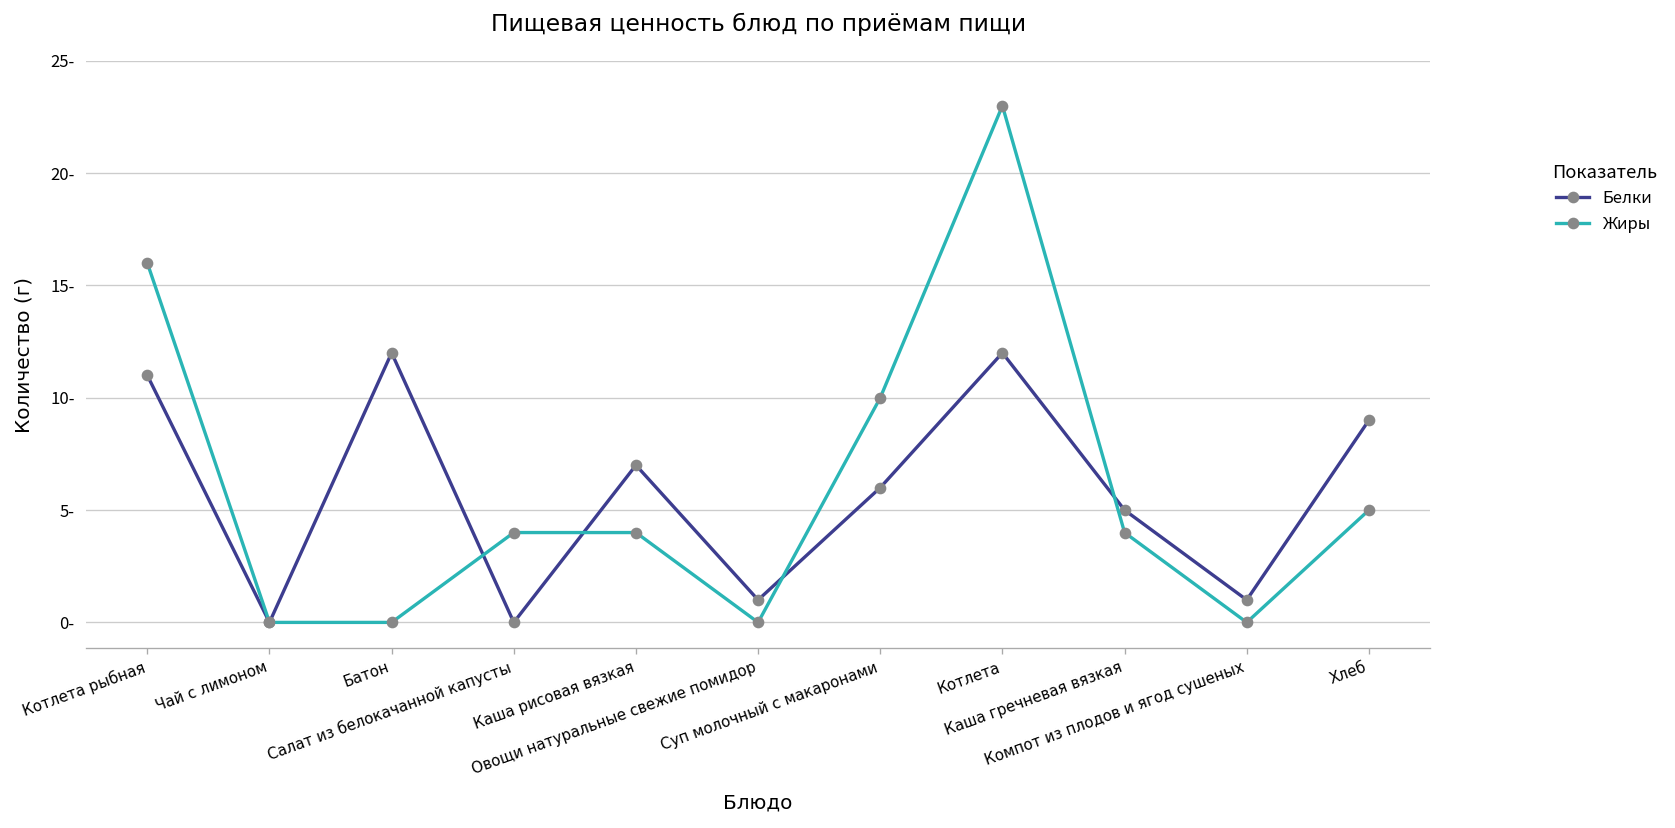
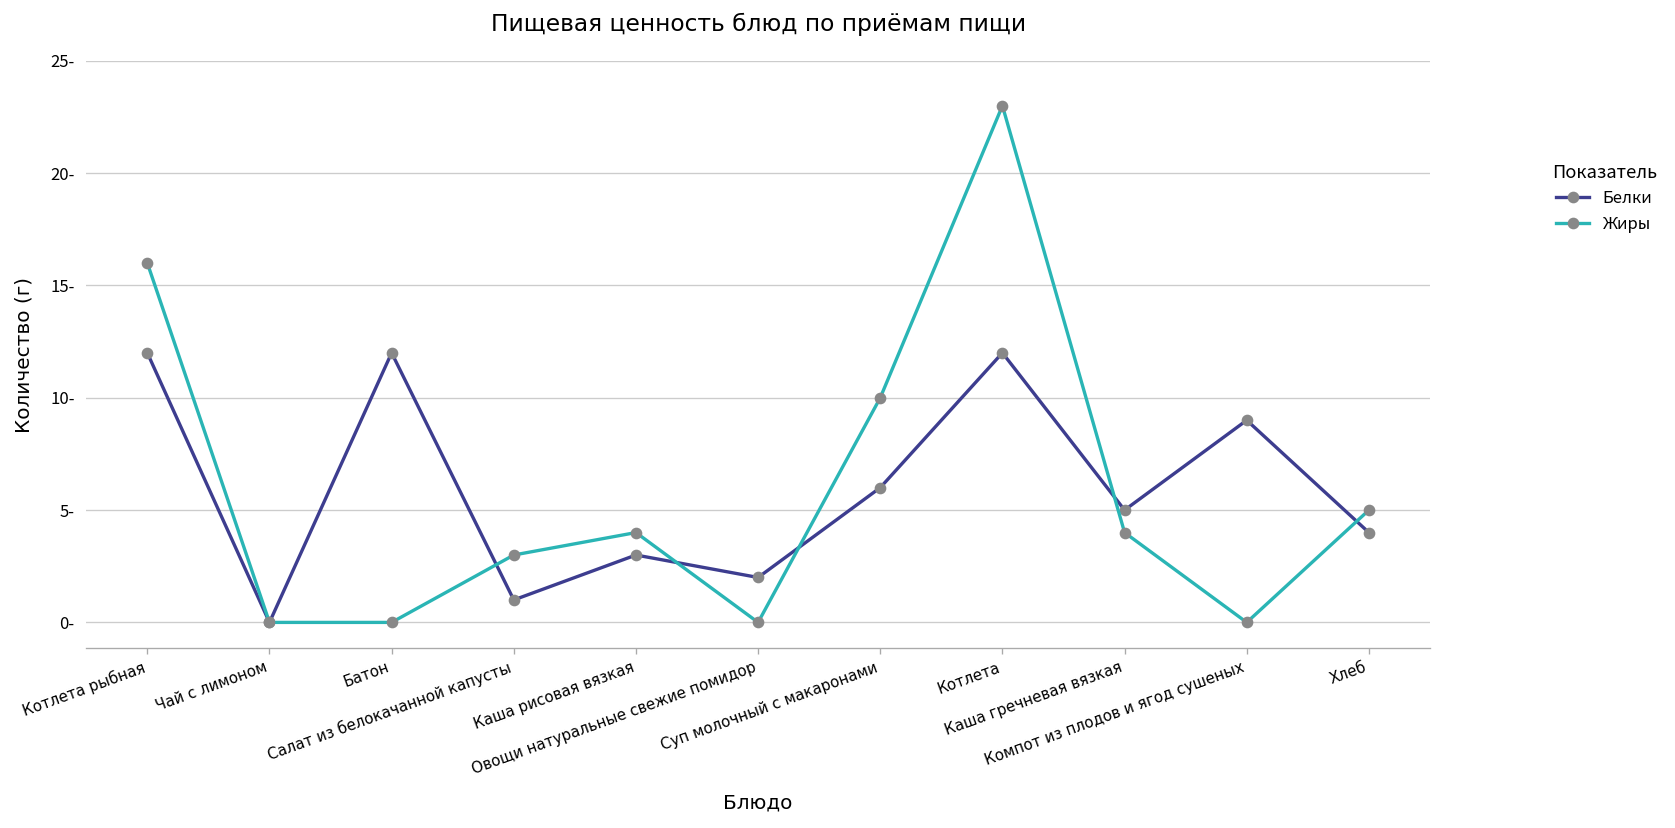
Белки, Котлета рыбная: 11- -> 12-
Белки, Салат из белокачанной капусты: 0- -> 1-
Жиры, Салат из белокачанной капусты: 4- -> 3-
Белки, Каша рисовая вязкая: 7- -> 3-
Белки, Овощи натуральные свежие помидор: 1- -> 2-
Белки, Компот из плодов и ягод сушеных: 1- -> 9-
Белки, Хлеб: 9- -> 4-
